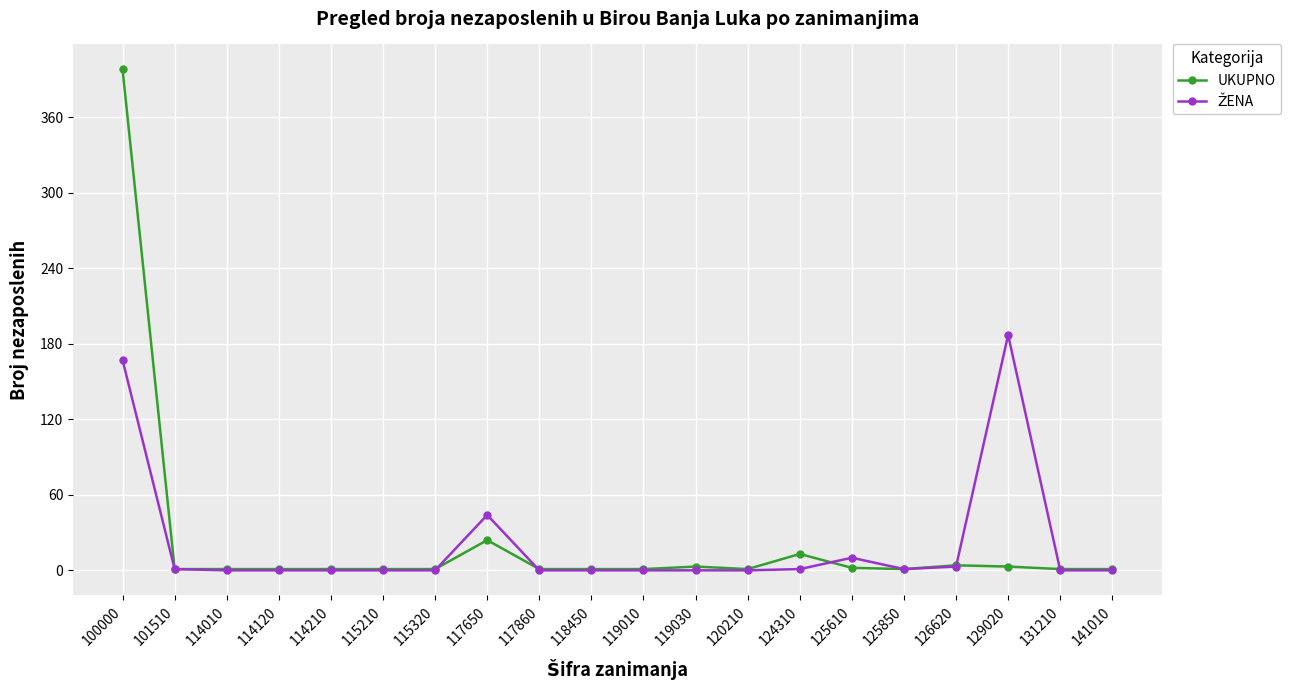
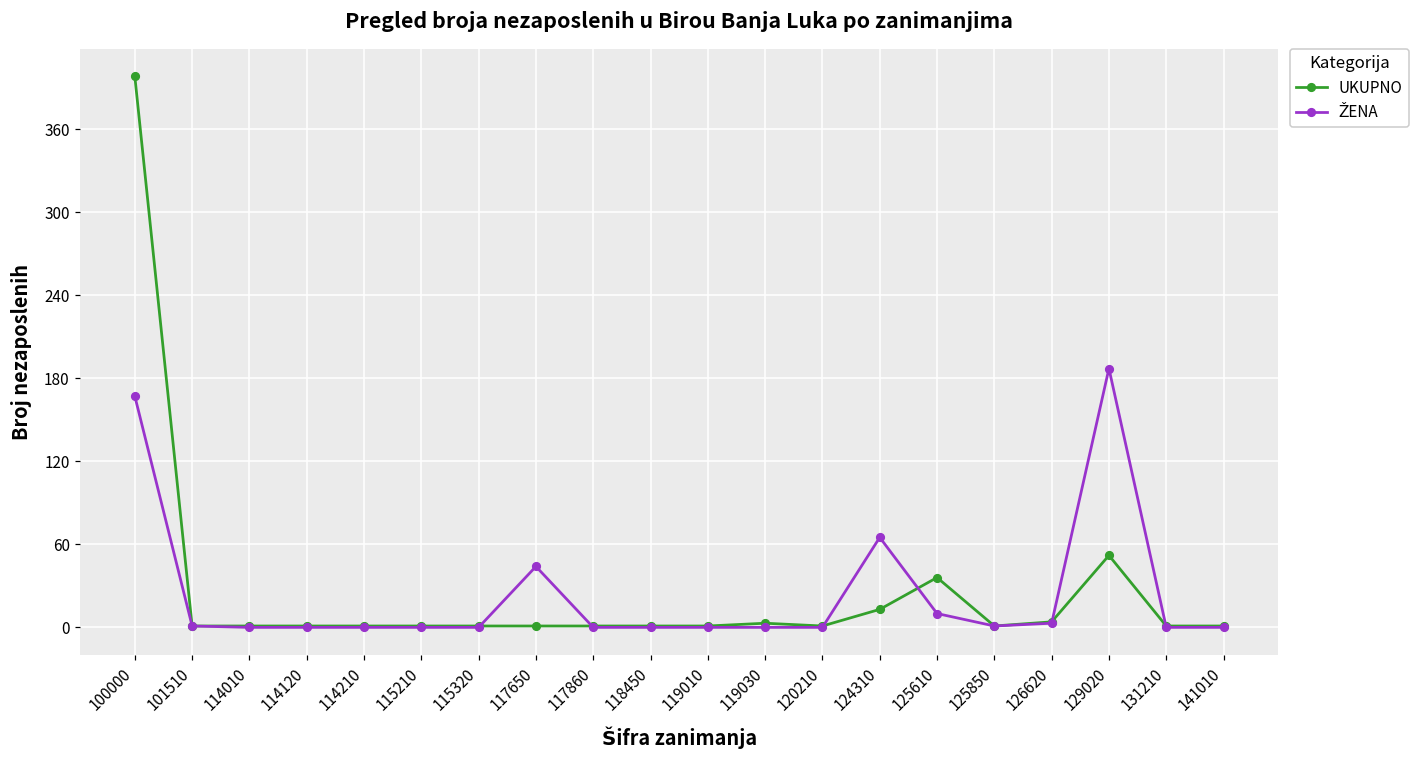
UKUPNO, 117650: 24 -> 1
ŽENA, 124310: 1 -> 65
UKUPNO, 125610: 2 -> 36
UKUPNO, 129020: 3 -> 52
